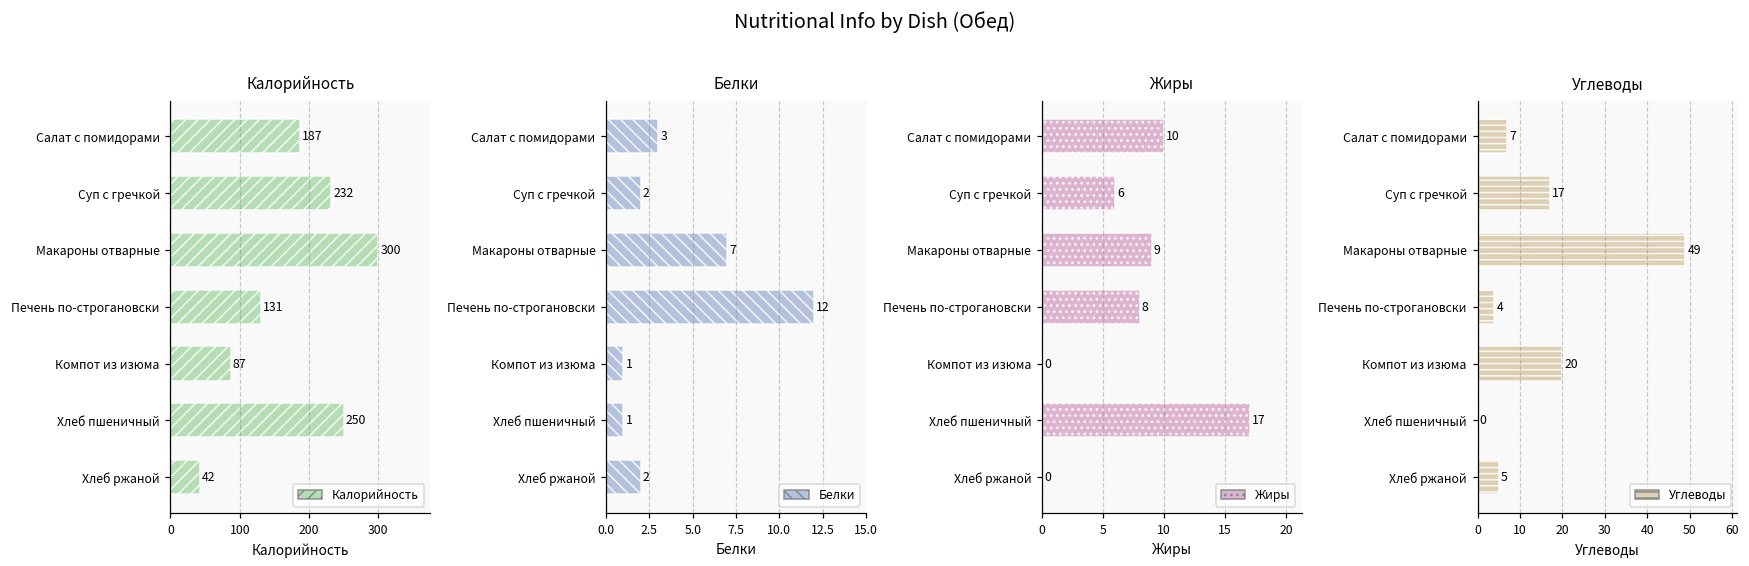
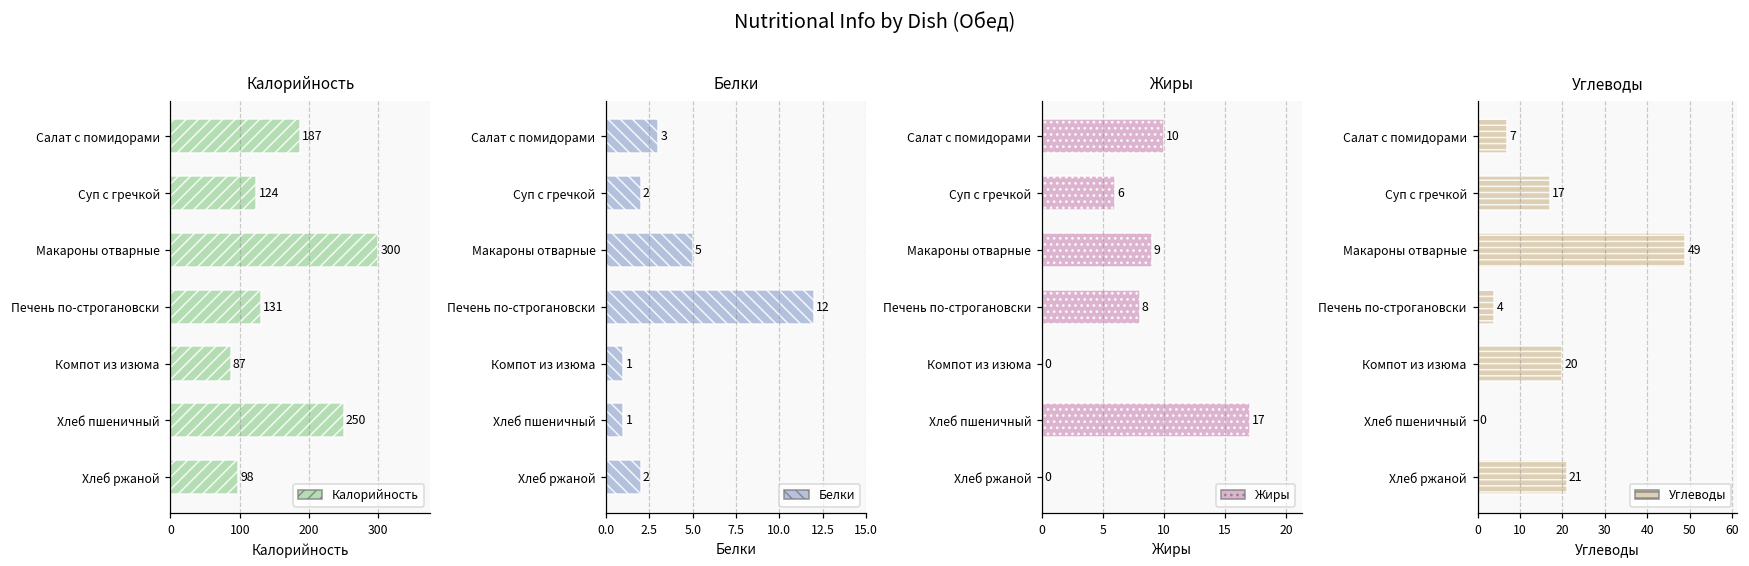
Калорийность, Суп с гречкой: 232 -> 124
Калорийность, Хлеб ржаной: 42 -> 98
Белки, Макароны отварные: 7 -> 5
Углеводы, Хлеб ржаной: 5 -> 21
